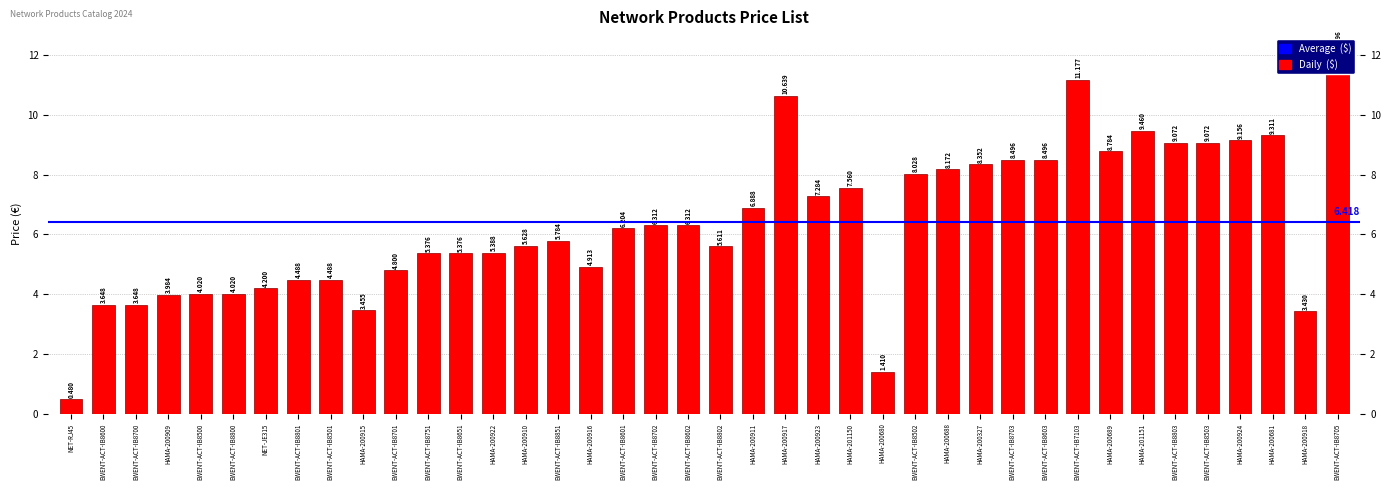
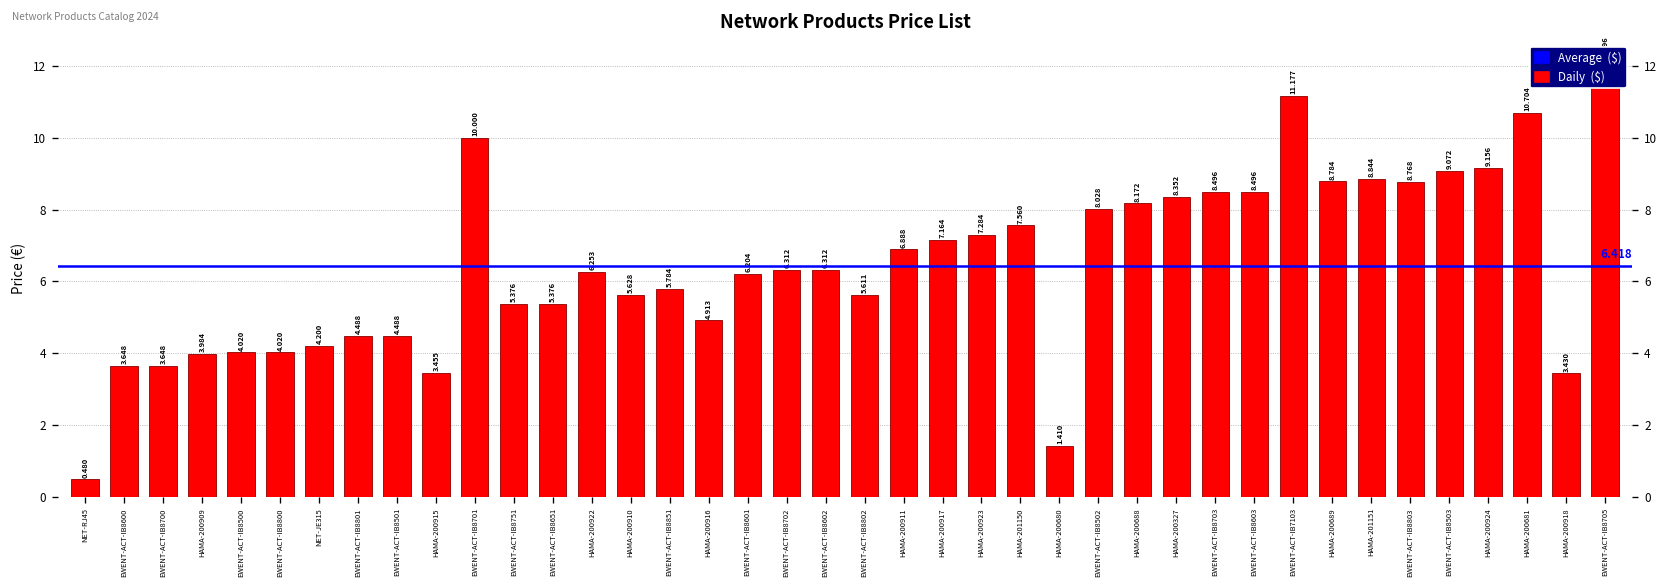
EWENT-ACT-IB8701: 4.800 -> 10.000
HAMA-200922: 5.388 -> 6.253
HAMA-200917: 10.639 -> 7.164
HAMA-201151: 9.460 -> 8.844
EWENT-ACT-IB8803: 9.072 -> 8.768
HAMA-200681: 9.311 -> 10.704
